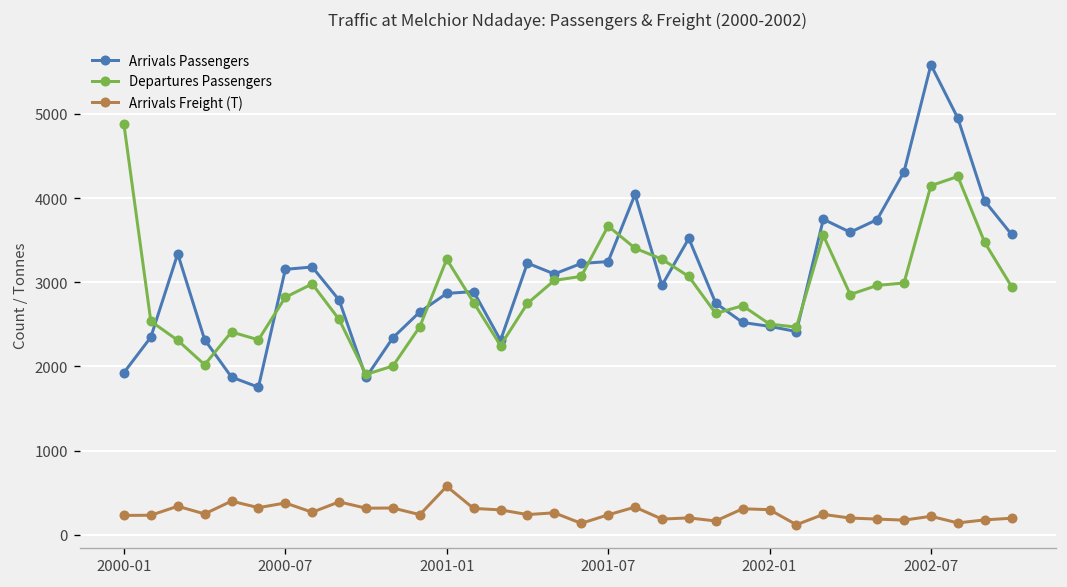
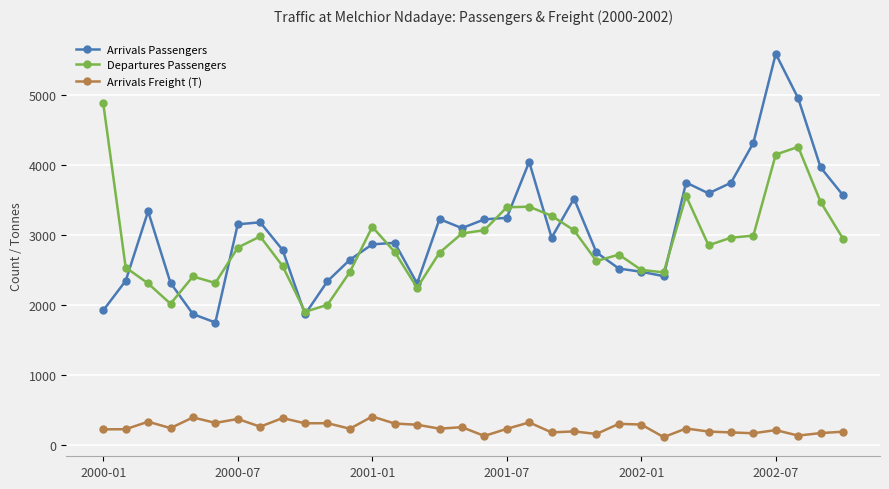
Departures Passengers, 2001-01: 3300 -> 3100
Arrivals Freight (T), 2001-01: 600 -> 400
Departures Passengers, 2001-07: 3700 -> 3400
